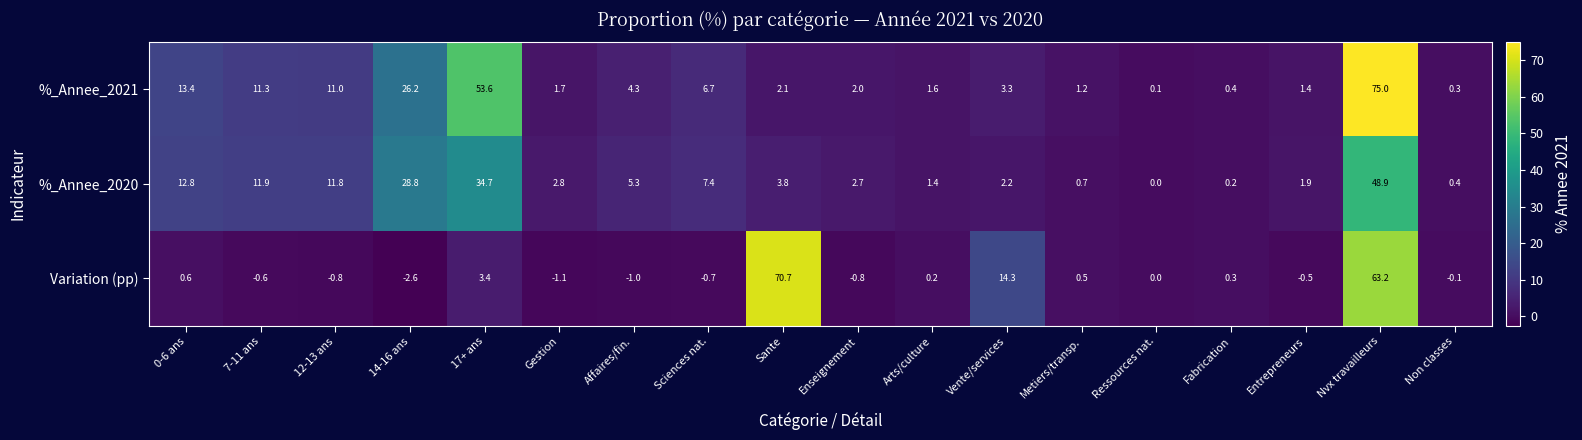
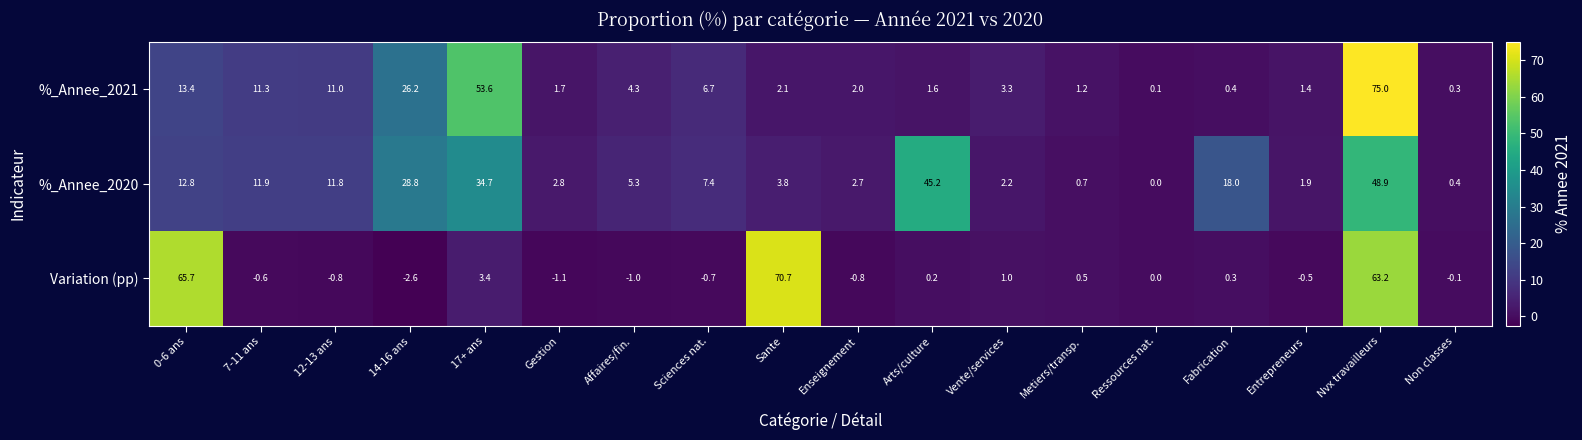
%_Annee_2020, Arts/culture: 1.4 -> 45.2
%_Annee_2020, Fabrication: 0.2 -> 18.0
Variation (pp), 0-6 ans: 0.6 -> 65.7
Variation (pp), Vente/services: 14.3 -> 1.0
